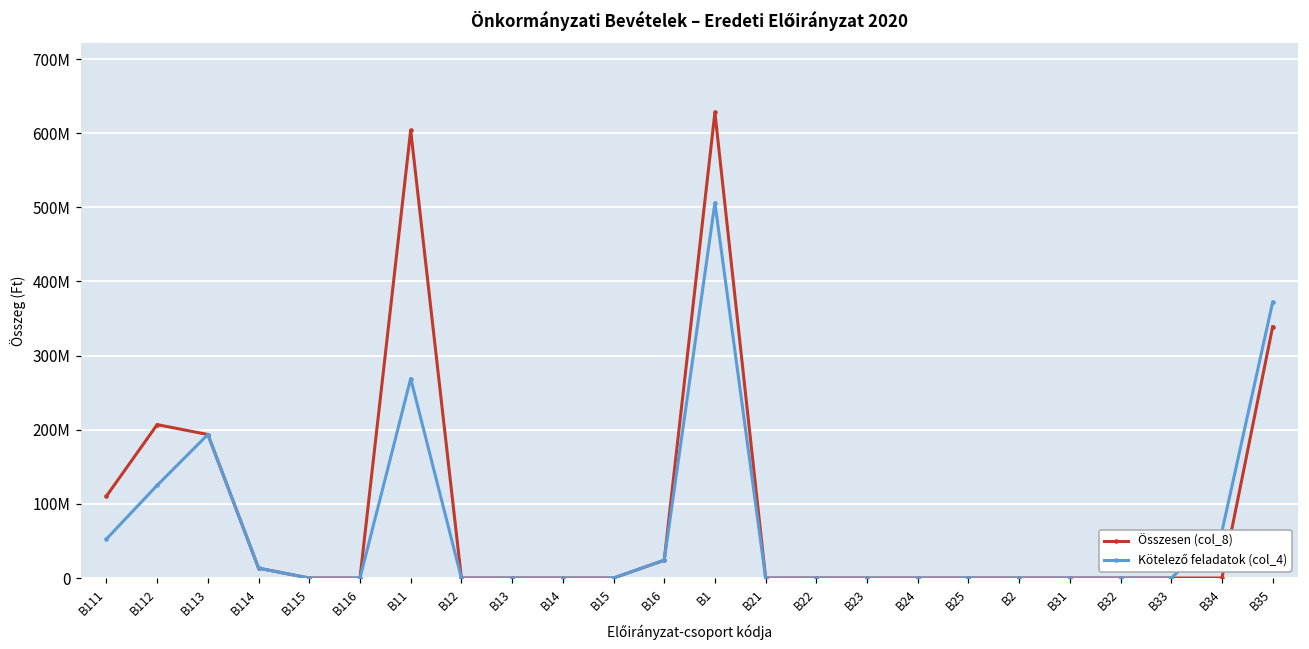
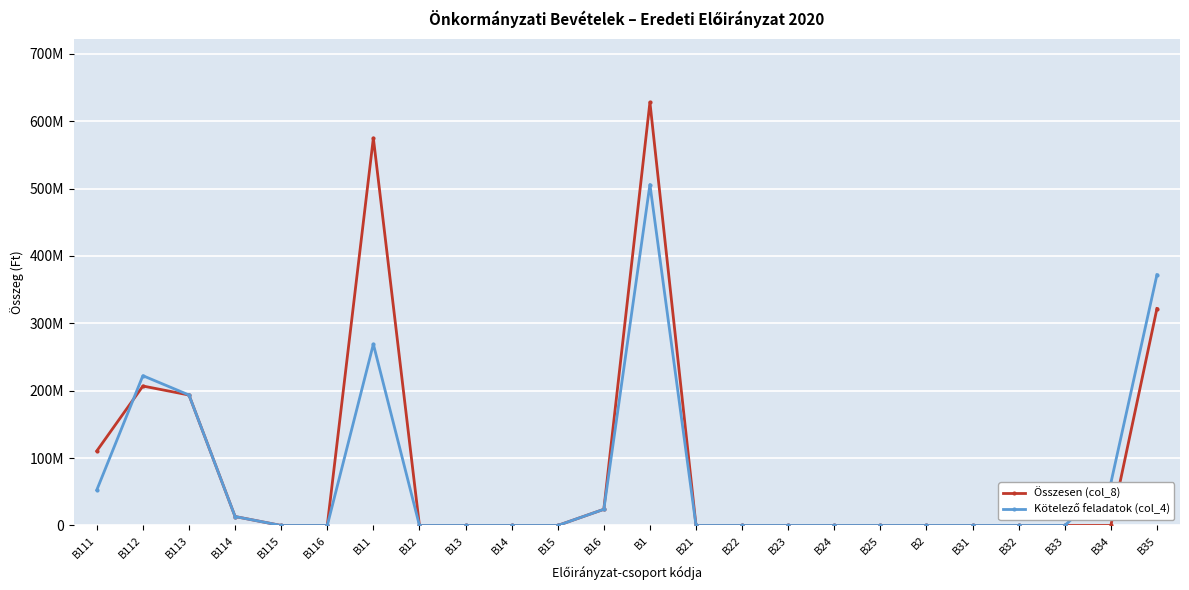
Kötelező feladatok (col_4), B112: 130000000 -> 220000000
Összesen (col_8), B11: 600000000 -> 570000000
Összesen (col_8), B35: 340000000 -> 320000000
